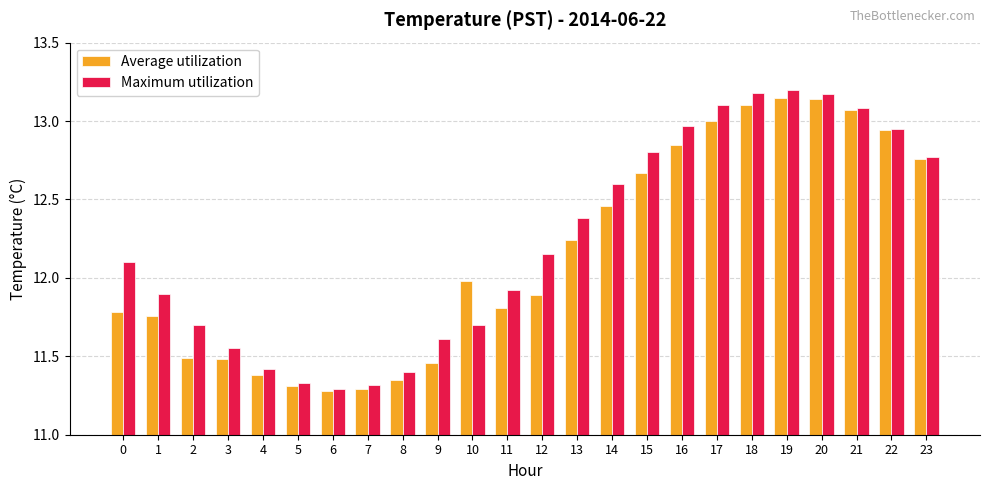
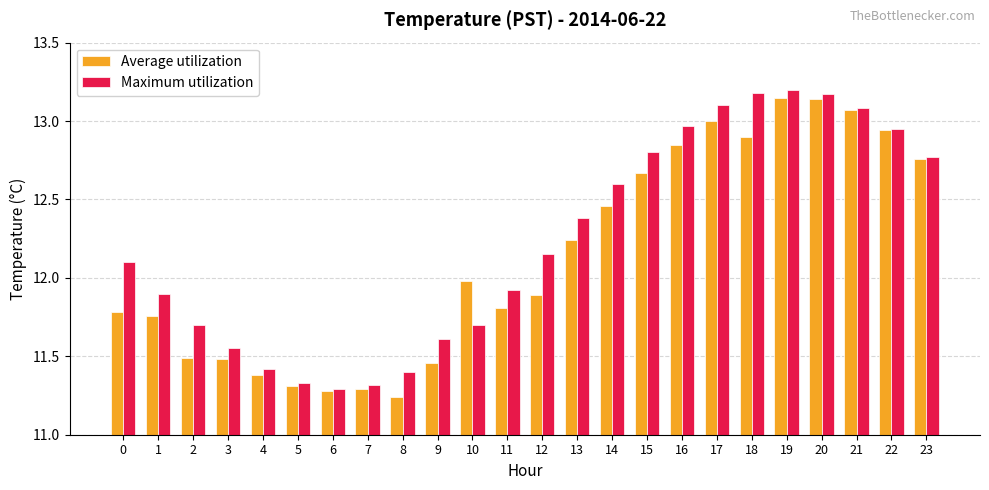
Average utilization, 8: 11.35 -> 11.24
Average utilization, 18: 13.1 -> 12.9
